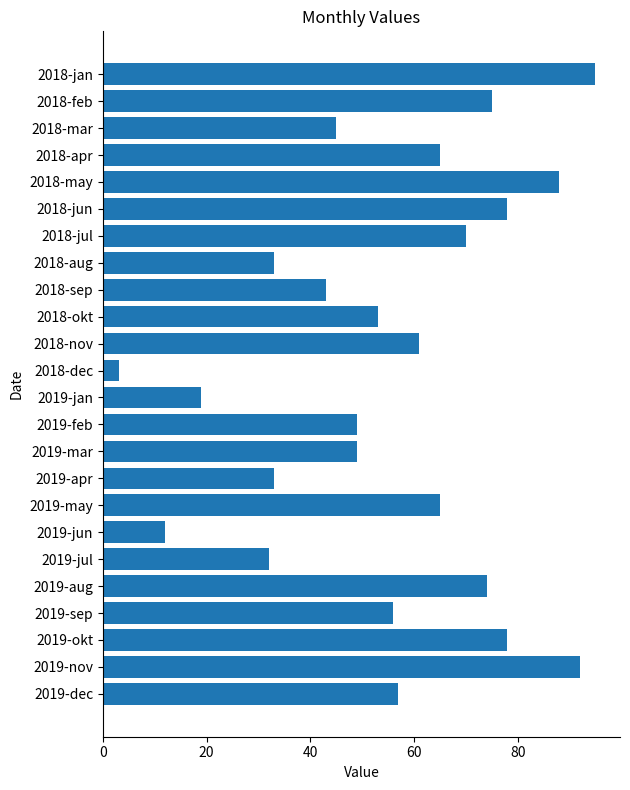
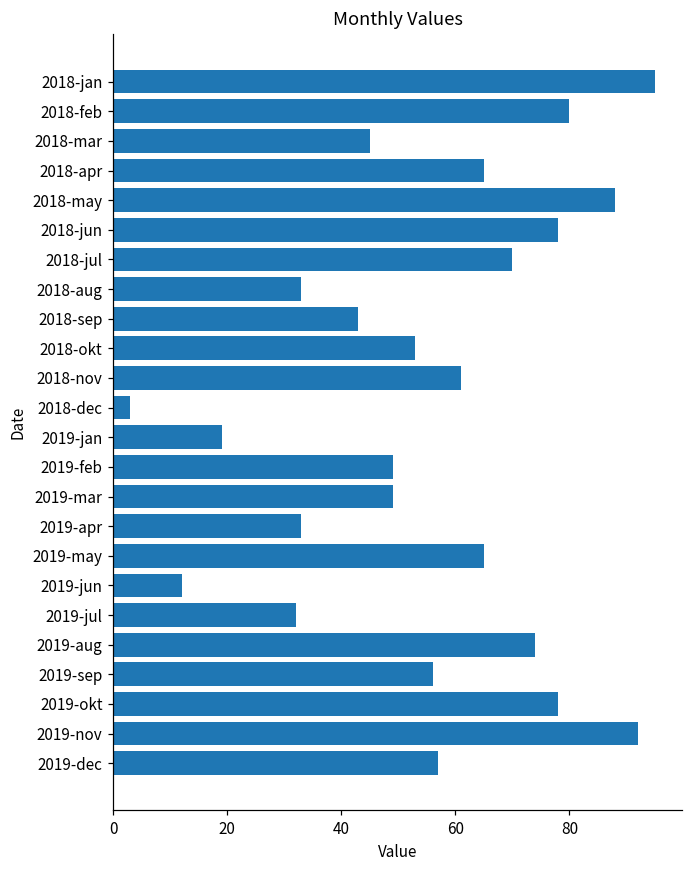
2018-feb: 75 -> 80
